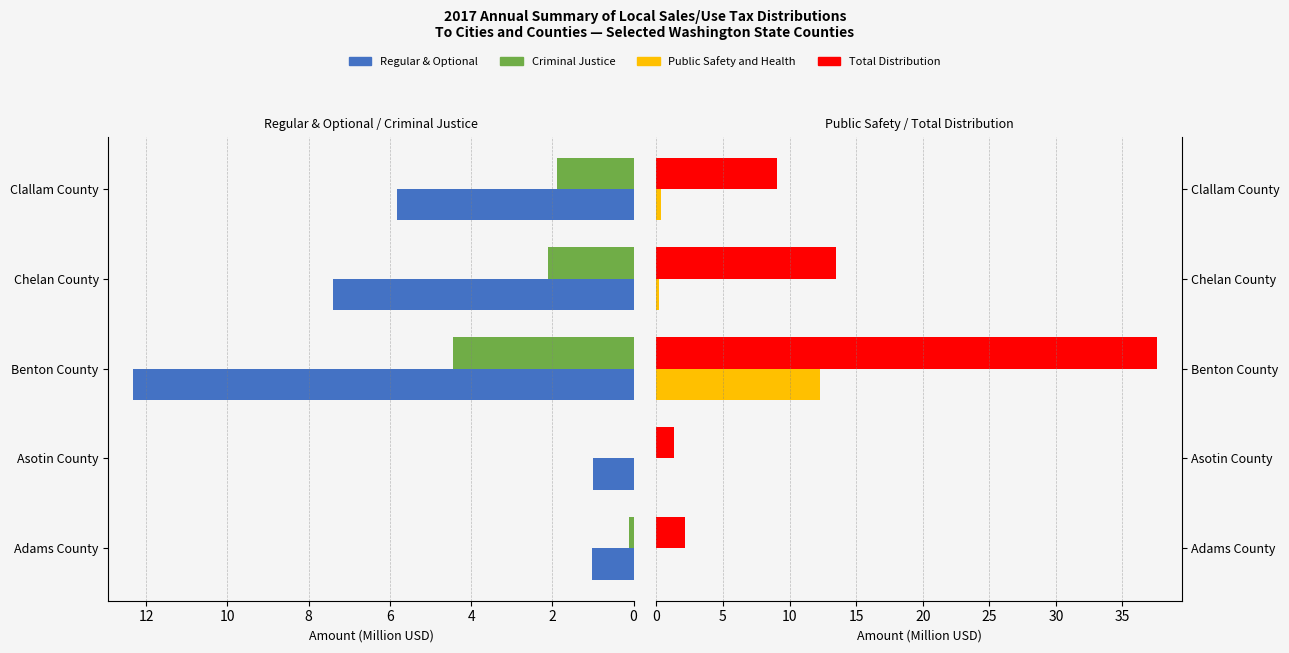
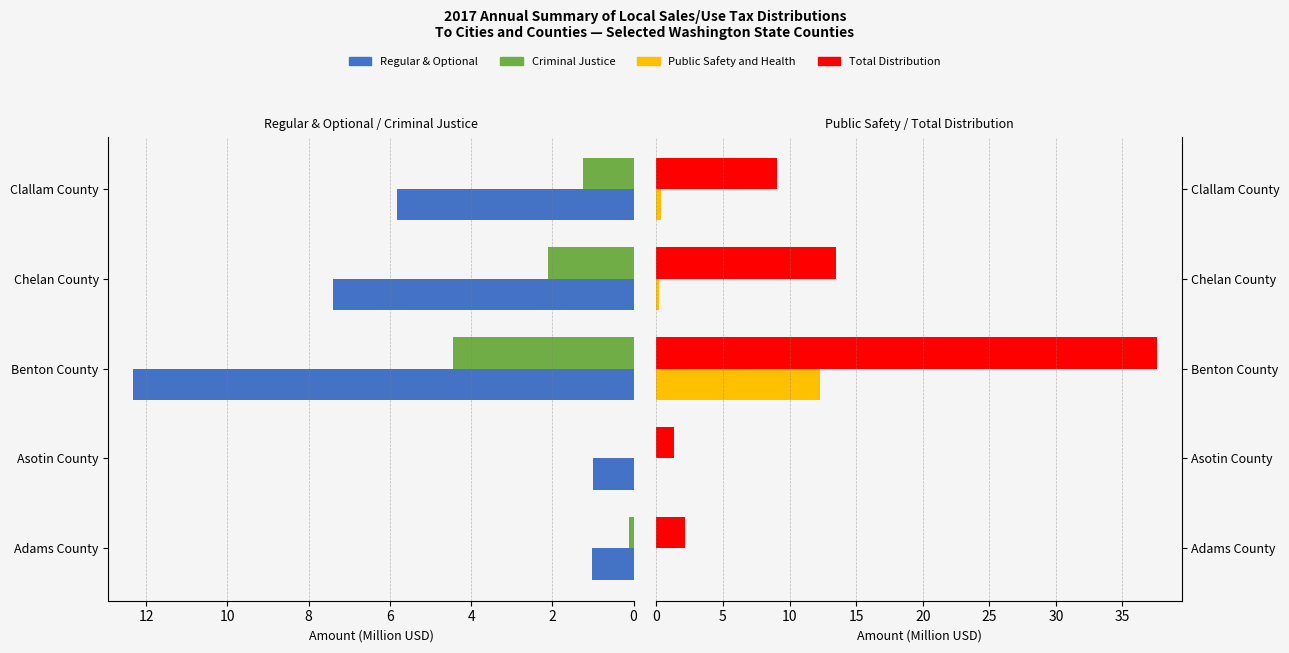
Regular & Optional / Criminal Justice, Criminal Justice, Clallam County: 1.9 -> 1.3
